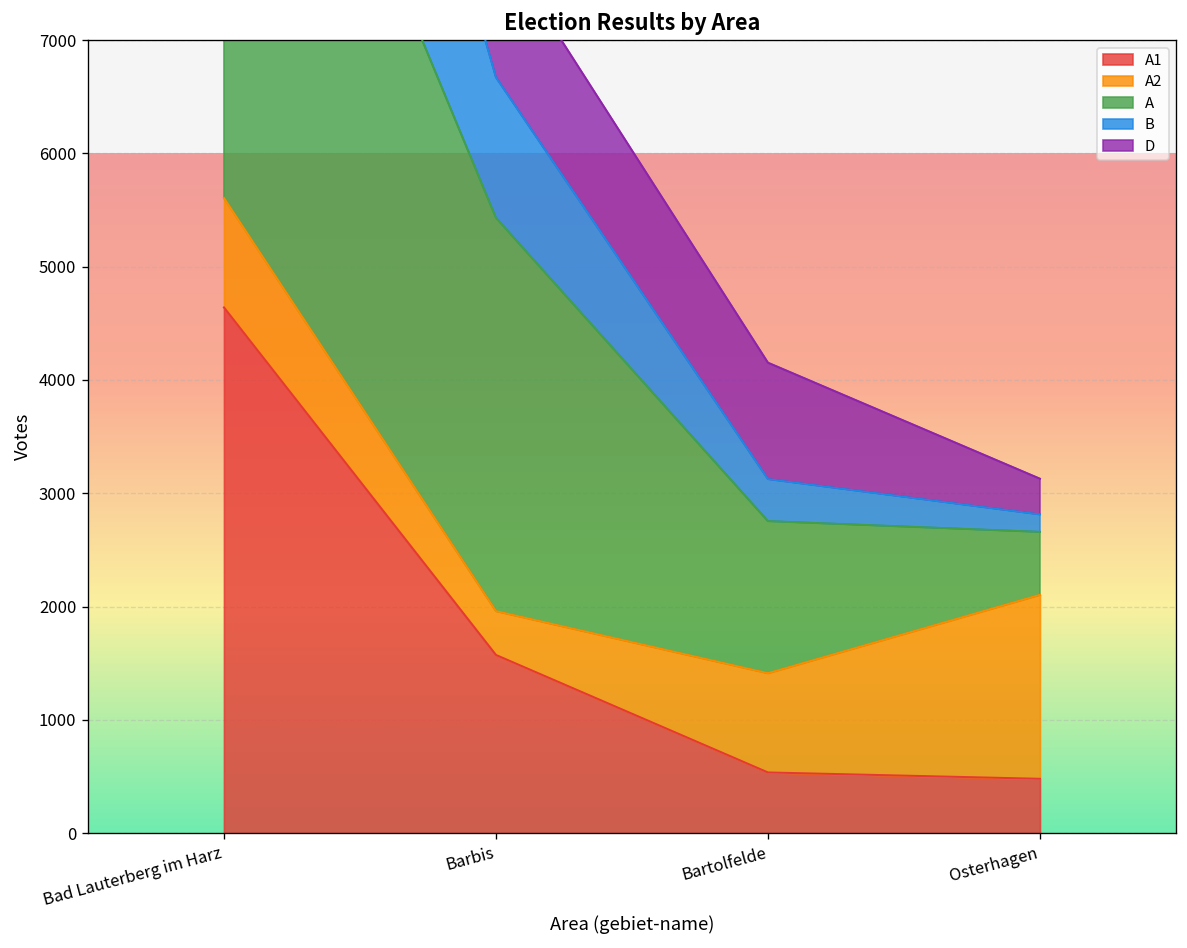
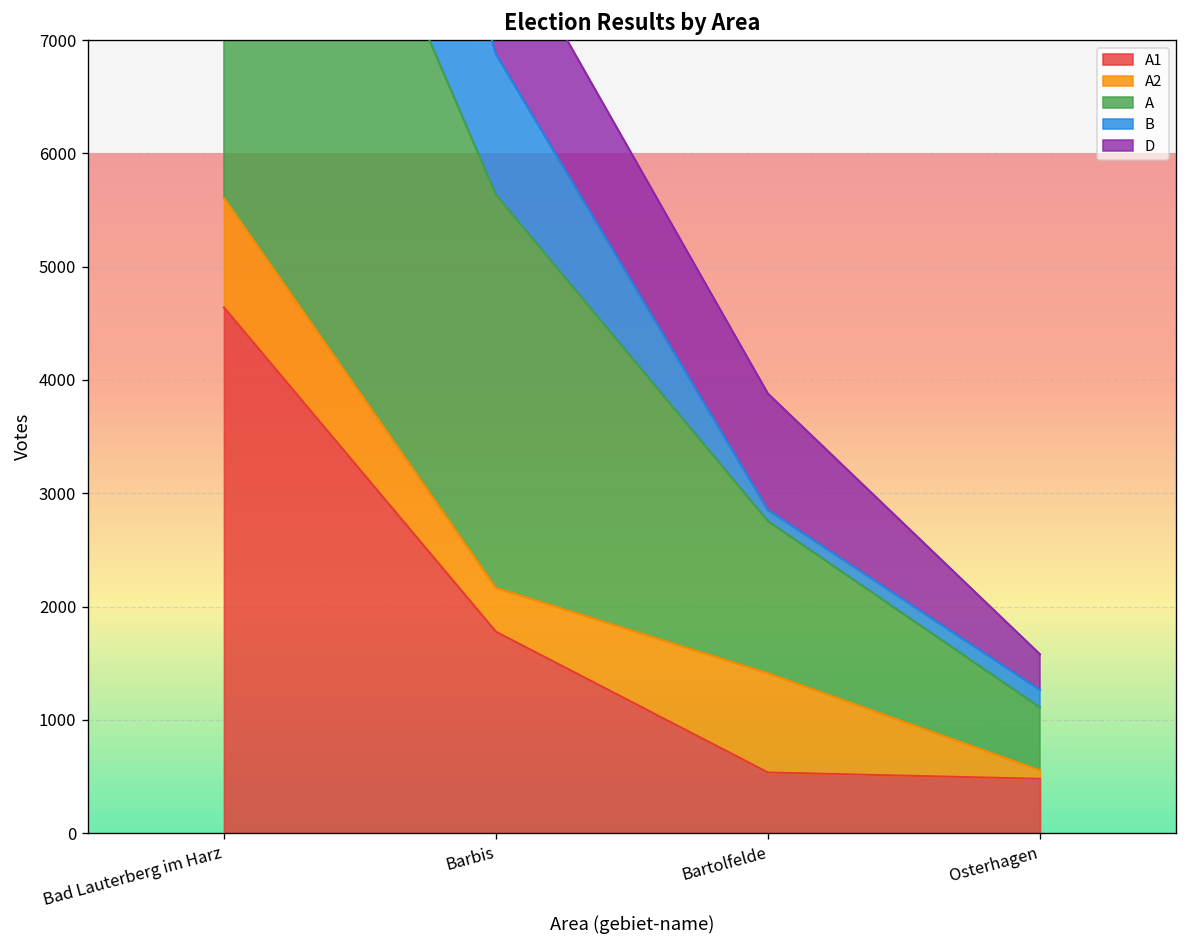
A1, Barbis: 1600 -> 1800
B, Bartolfelde: 400 -> 100
A2, Osterhagen: 1600 -> 100
